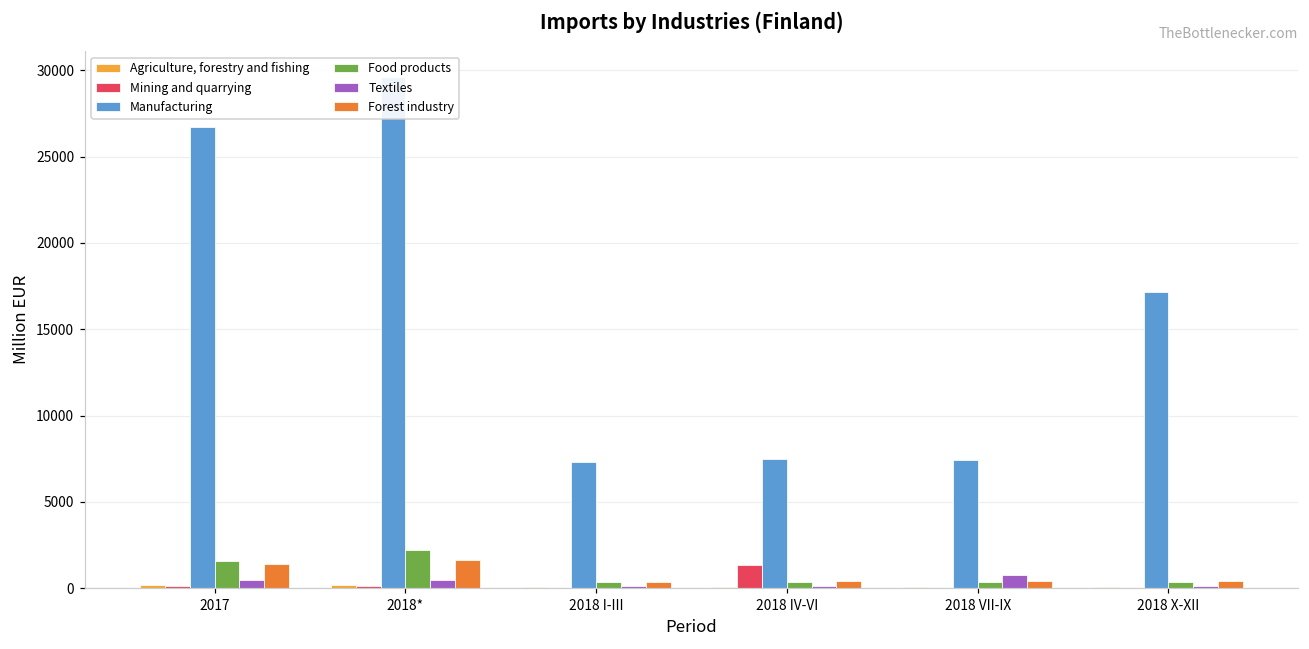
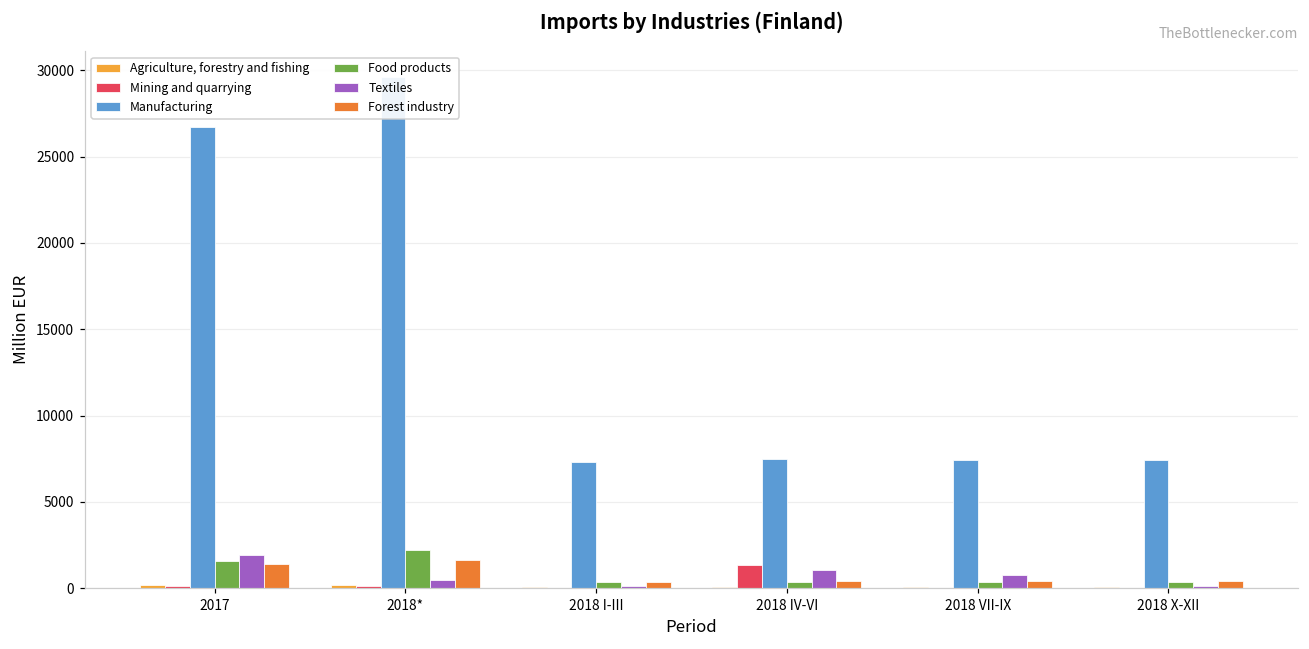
Textiles, 2017: 400 -> 1900
Textiles, 2018 IV-VI: 100 -> 1000
Manufacturing, 2018 X-XII: 17100 -> 7400
